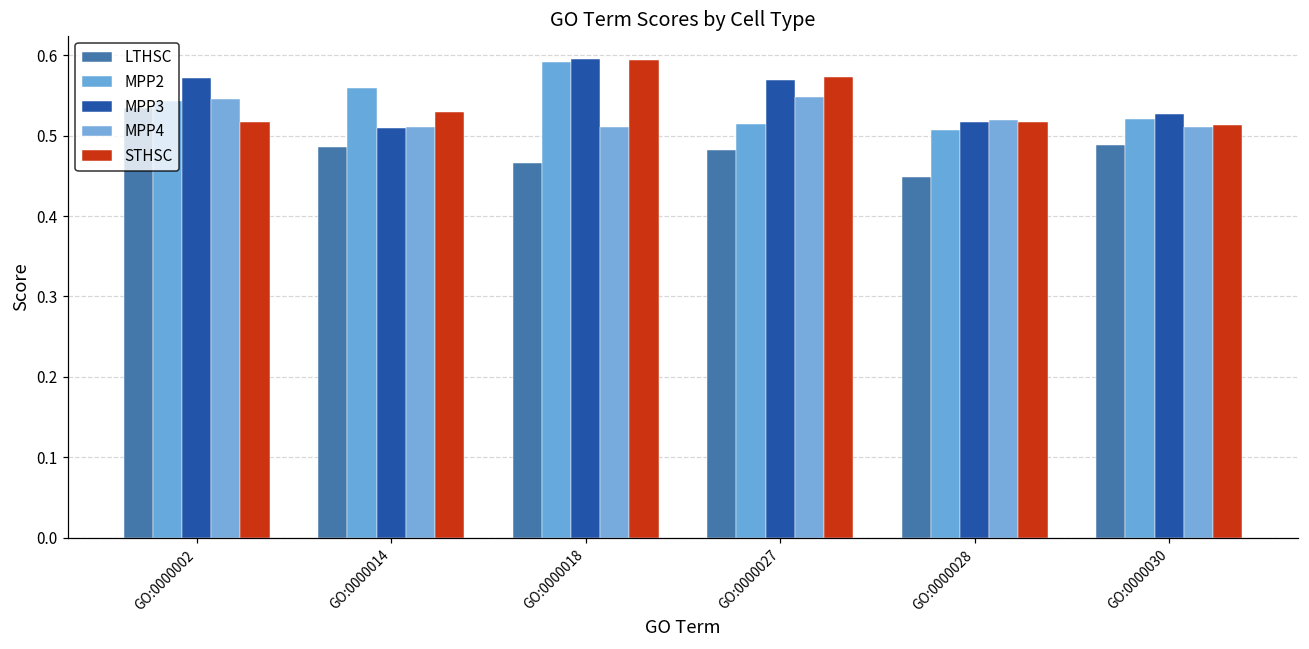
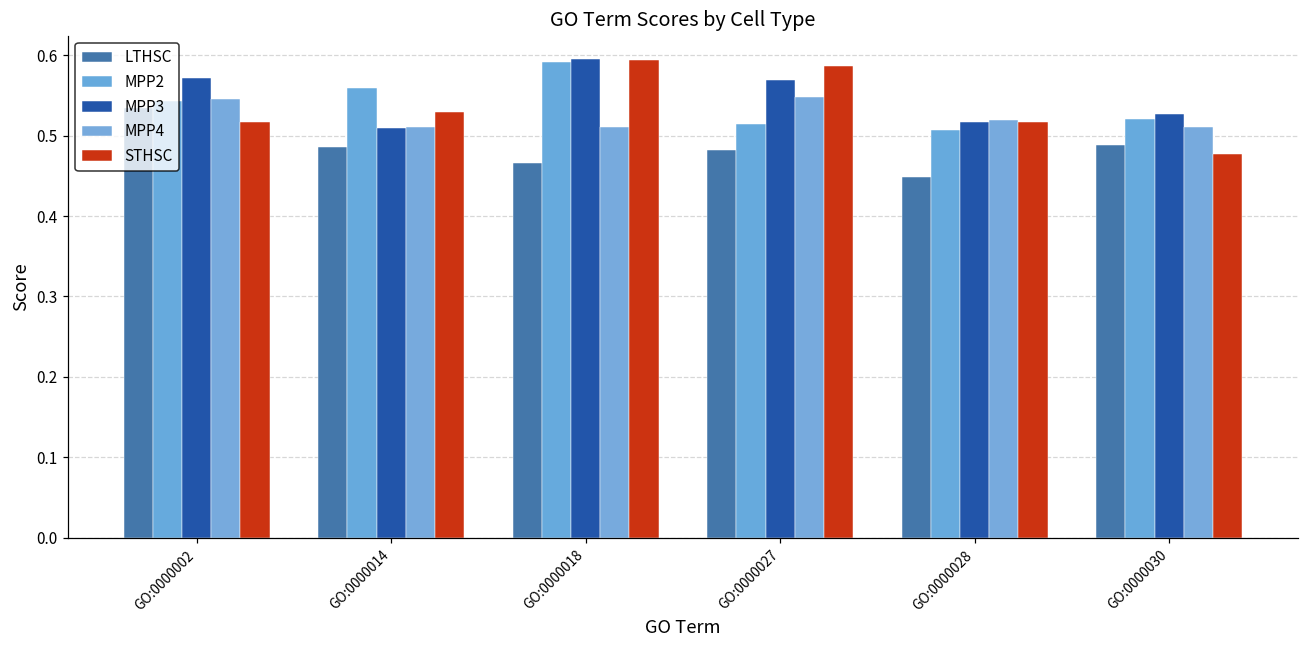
STHSC, GO:0000027: 0.57 -> 0.59
STHSC, GO:0000030: 0.51 -> 0.48
